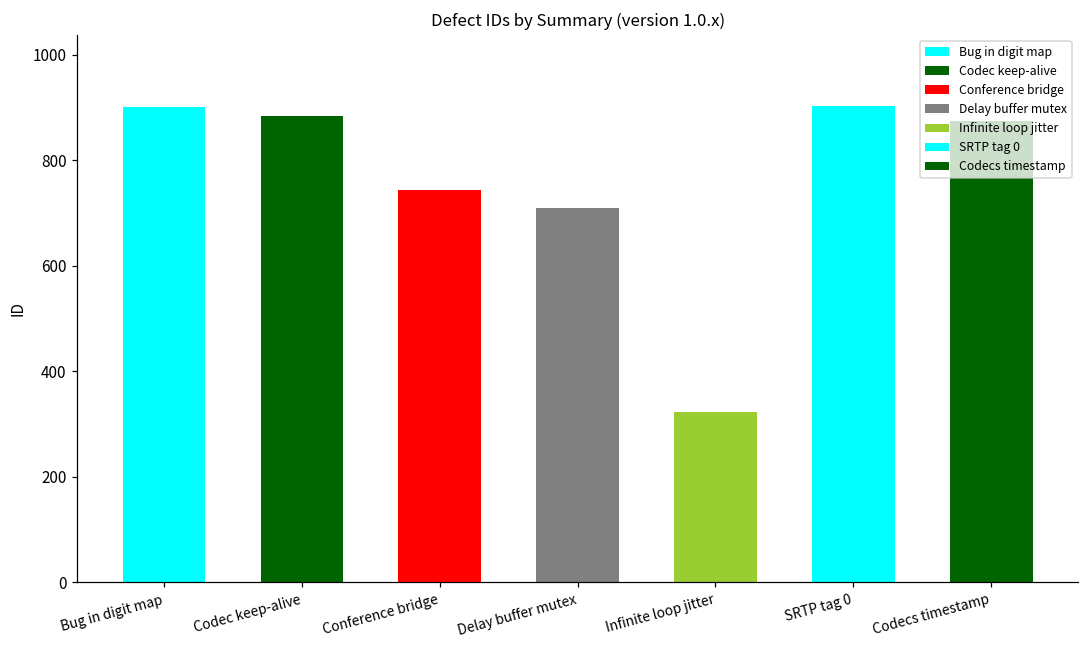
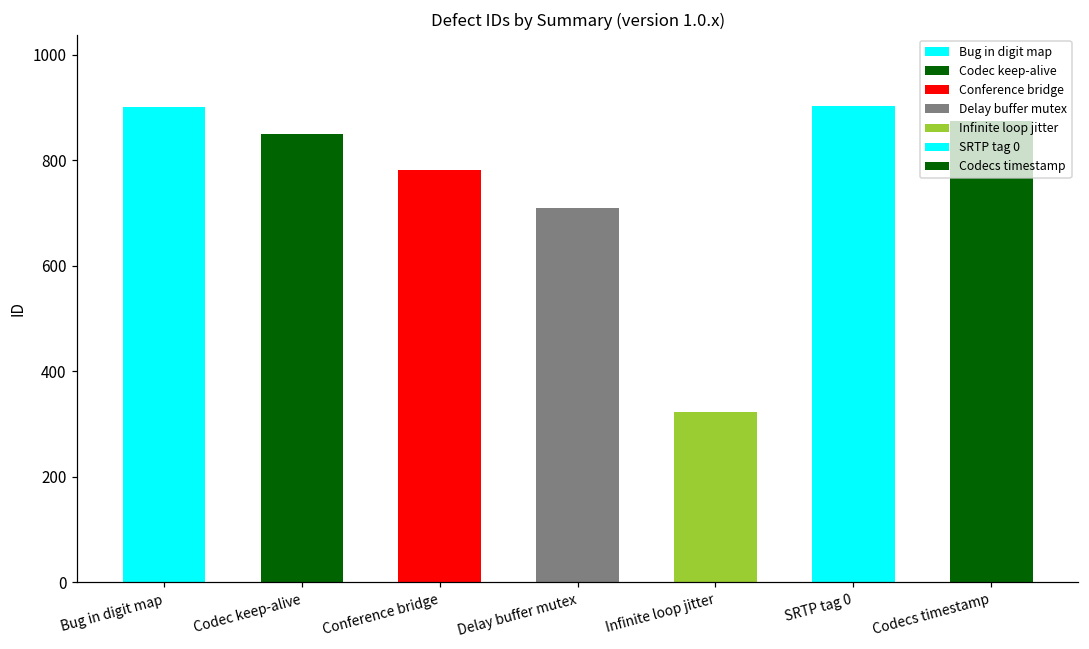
Codec keep-alive: 890 -> 850
Conference bridge: 740 -> 780
